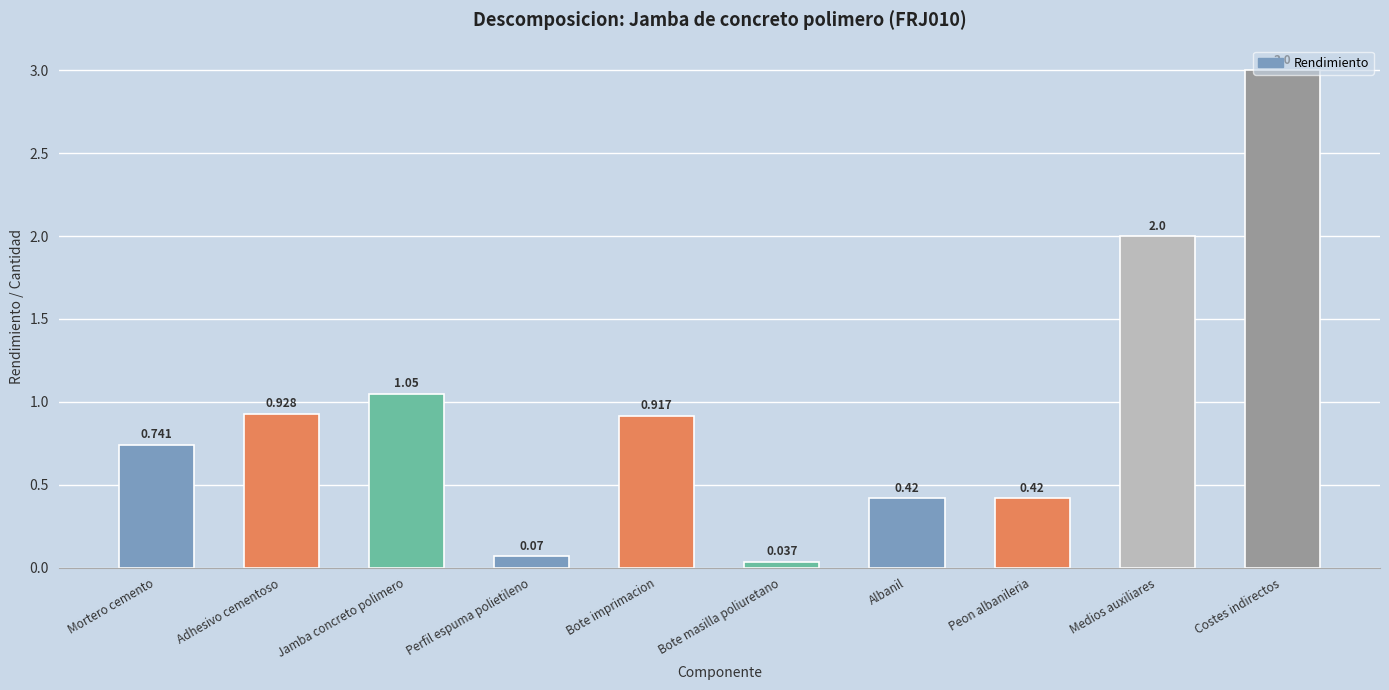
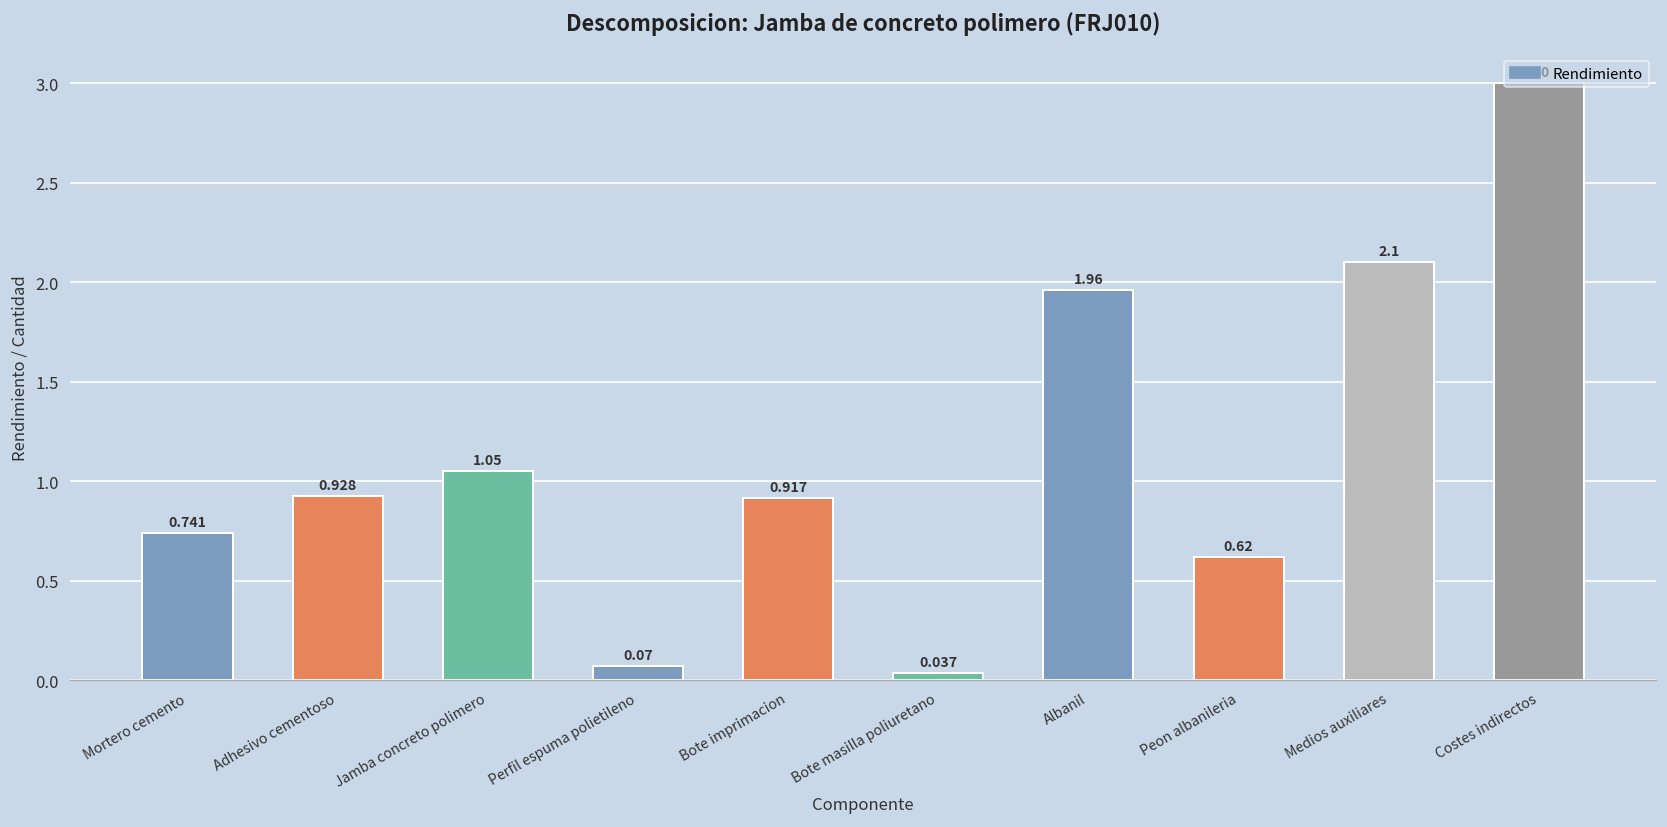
Albanil: 0.42 -> 1.96
Peon albanileria: 0.42 -> 0.62
Medios auxiliares: 2.0 -> 2.1
